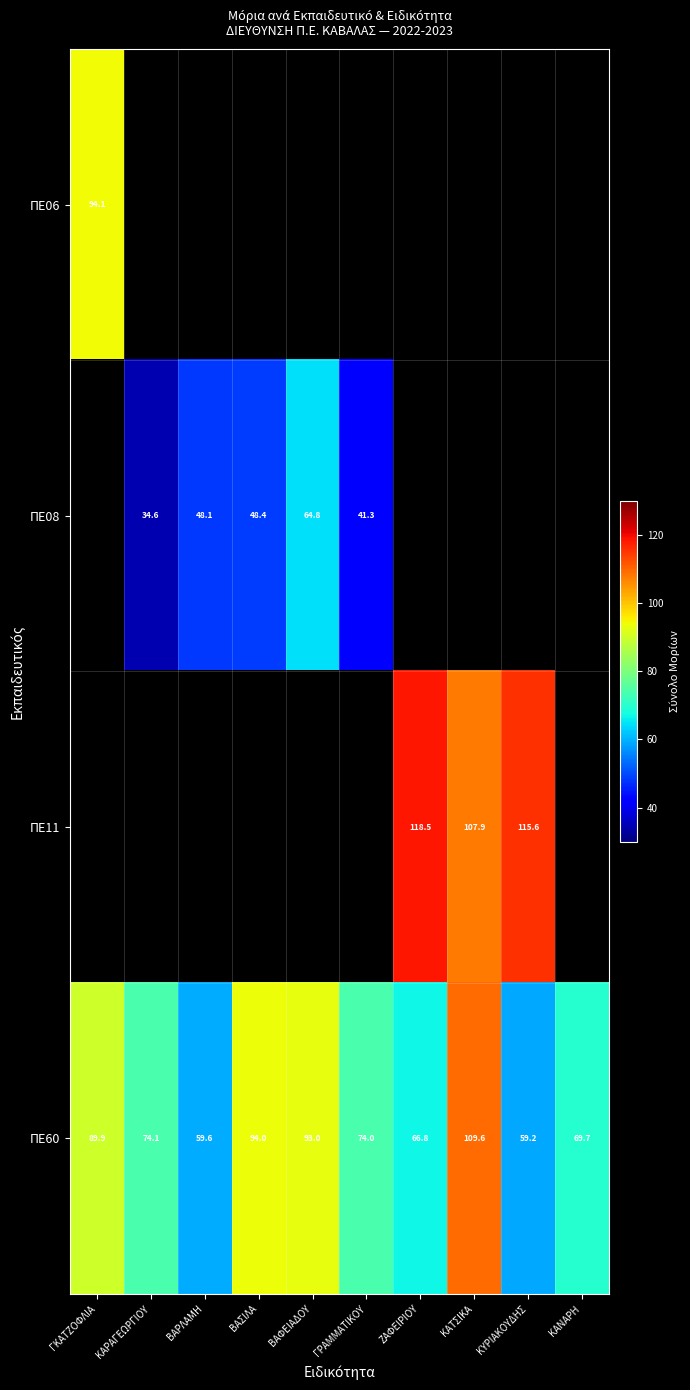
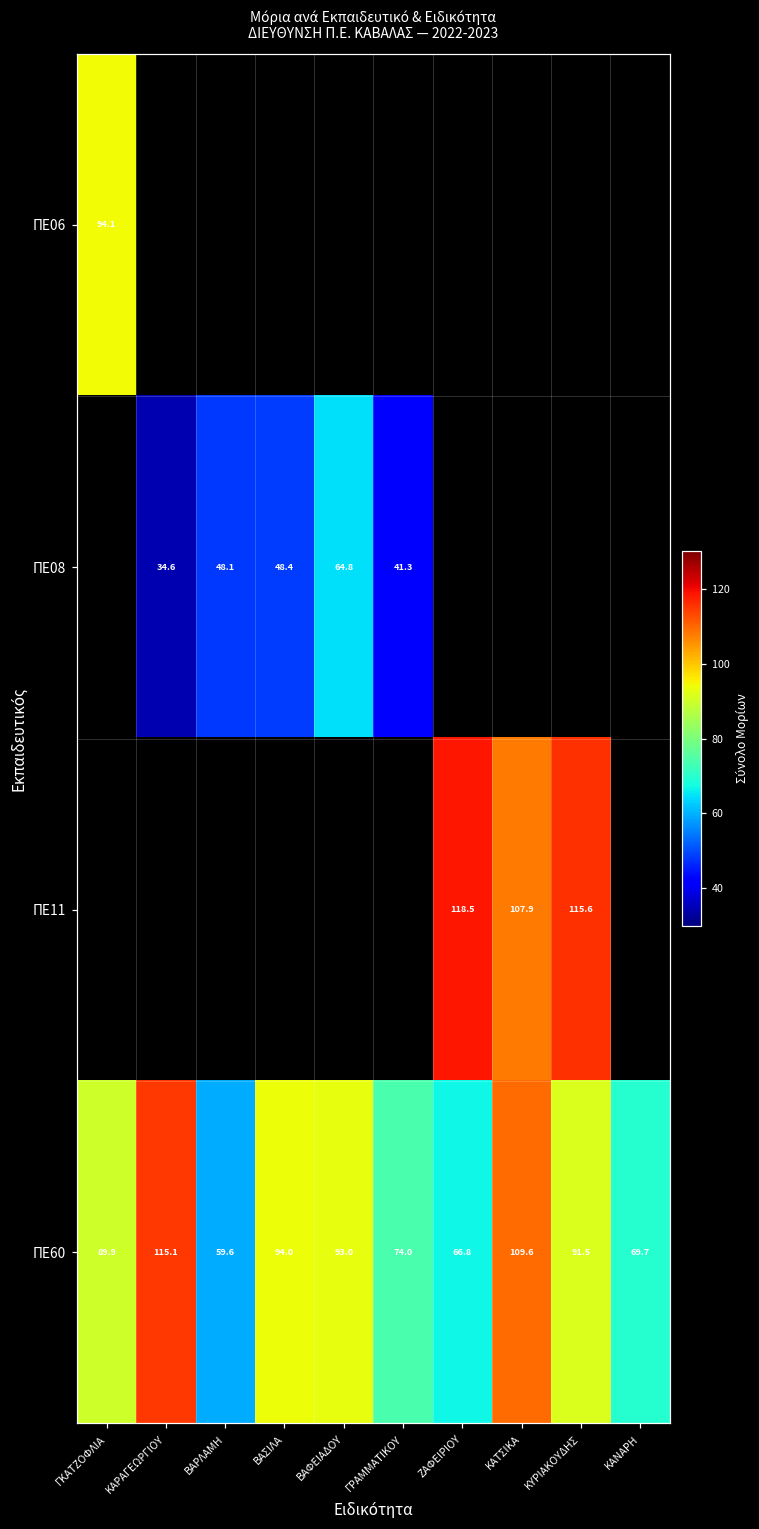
ΠΕ60, ΚΑΡΑΓΕΩΡΓΙΟΥ: 74.1 -> 115.1
ΠΕ60, ΚΥΡΙΑΚΟΥΔΗΣ: 59.2 -> 91.5
